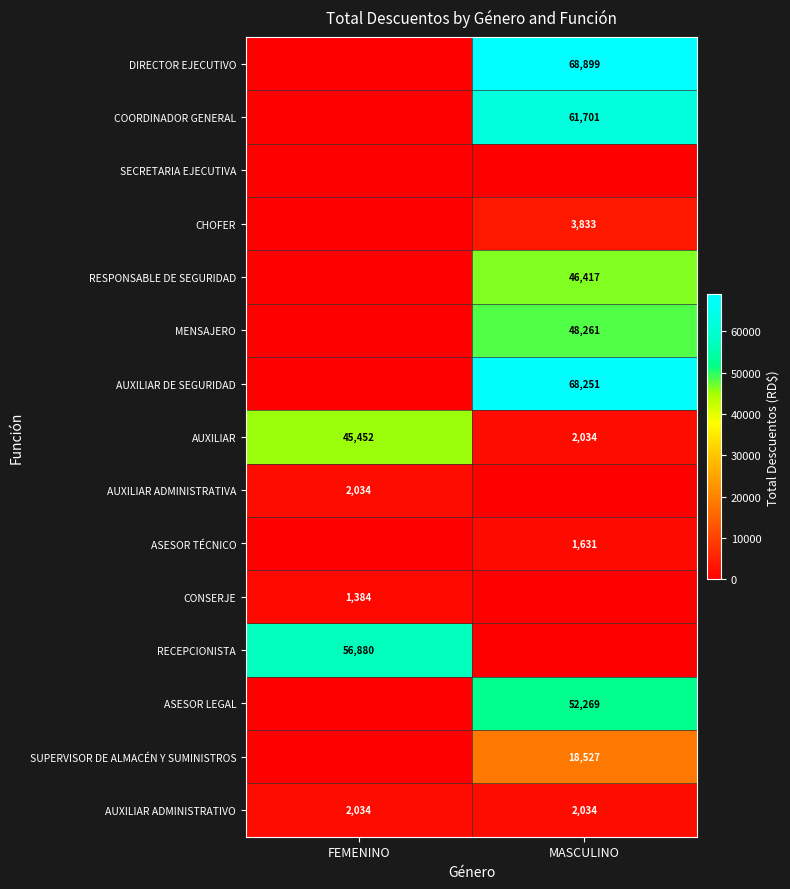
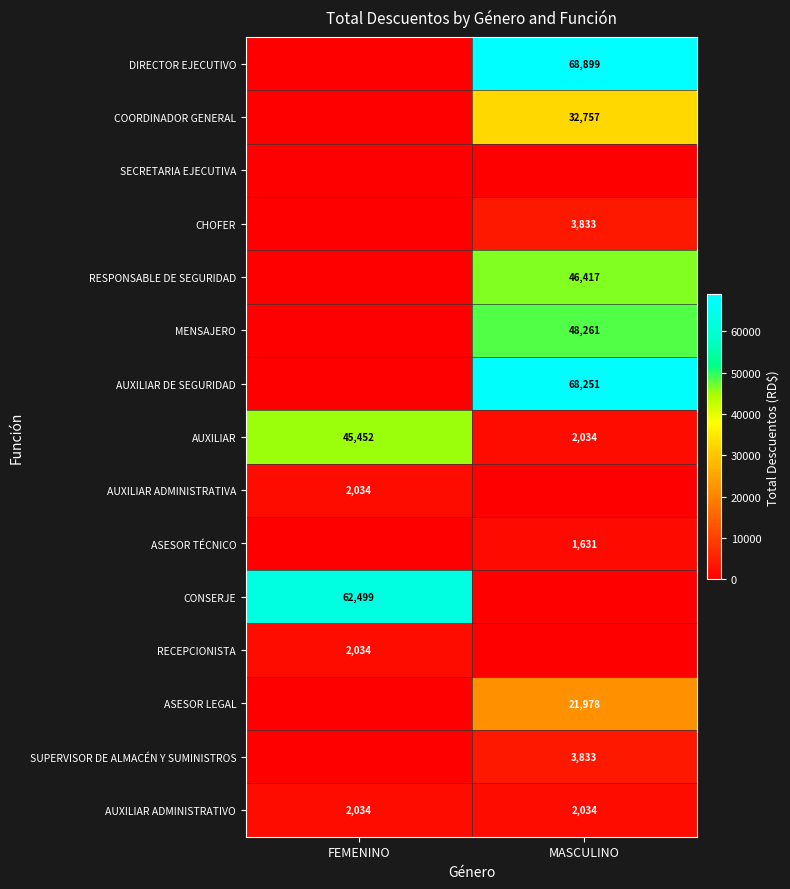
COORDINADOR GENERAL, MASCULINO: 61,701 -> 32,757
CONSERJE, FEMENINO: 1,384 -> 62,499
RECEPCIONISTA, FEMENINO: 56,880 -> 2,034
ASESOR LEGAL, MASCULINO: 52,269 -> 21,978
SUPERVISOR DE ALMACÉN Y SUMINISTROS, MASCULINO: 18,527 -> 3,833
